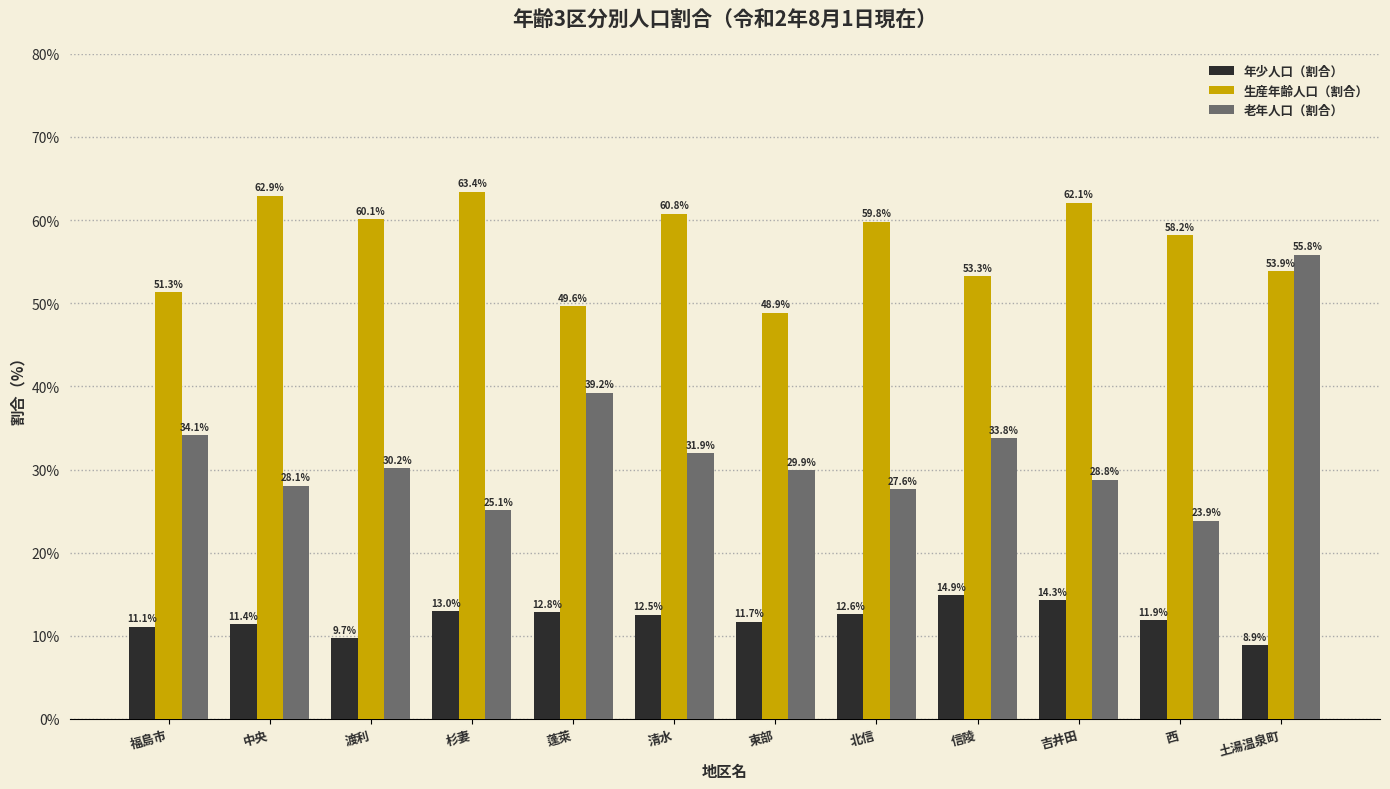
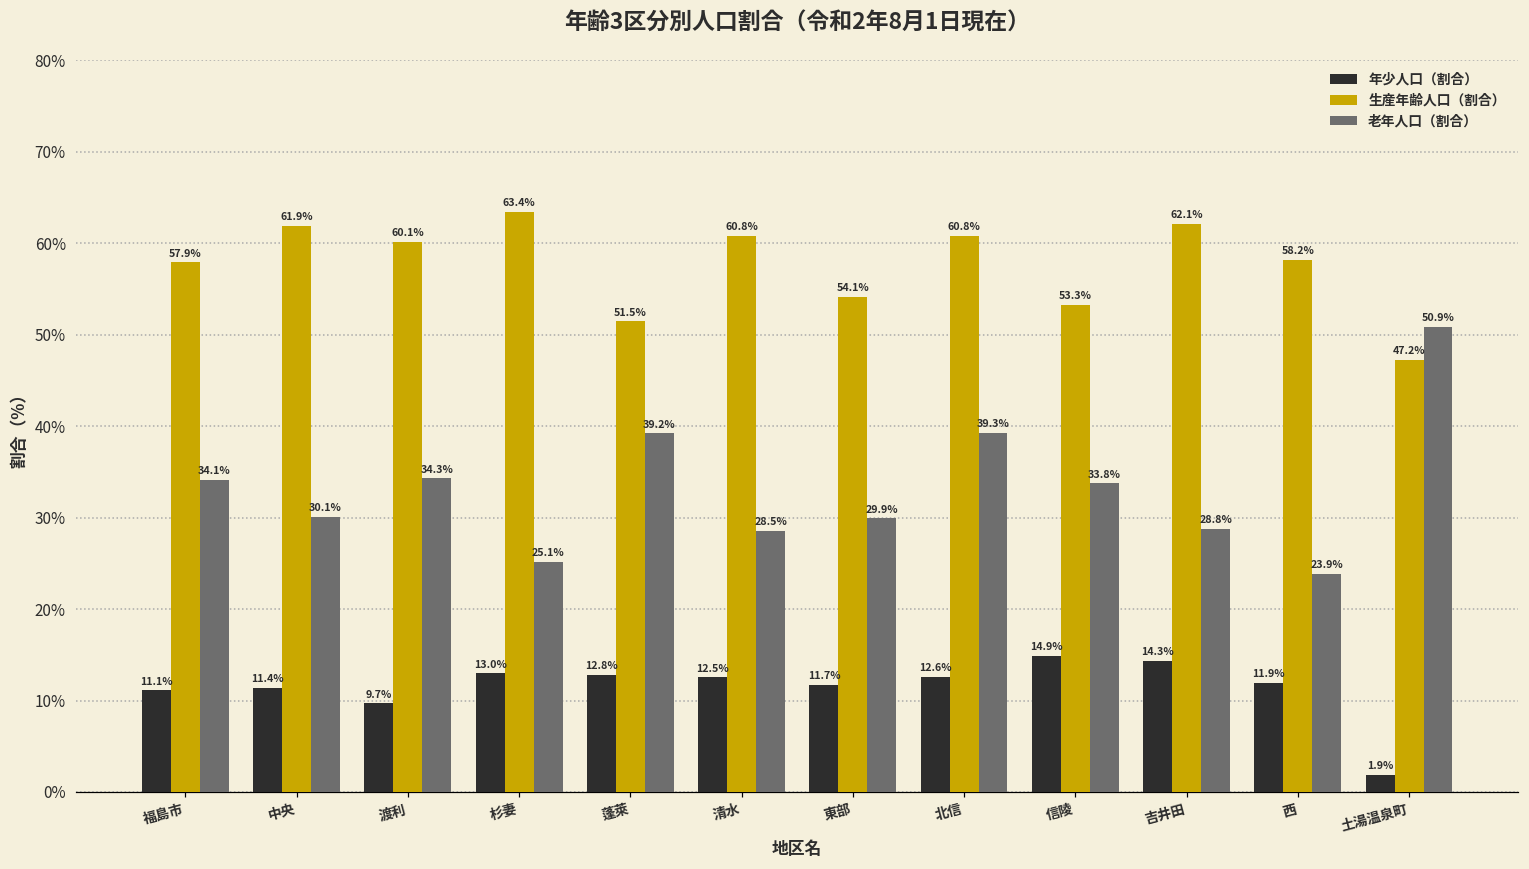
生産年齢人口（割合）, 福島市: 51.3% -> 57.9%
生産年齢人口（割合）, 中央: 62.9% -> 61.9%
老年人口（割合）, 中央: 28.1% -> 30.1%
老年人口（割合）, 渡利: 30.2% -> 34.3%
生産年齢人口（割合）, 蓬萊: 49.6% -> 51.5%
老年人口（割合）, 清水: 31.9% -> 28.5%
生産年齢人口（割合）, 東部: 48.9% -> 54.1%
生産年齢人口（割合）, 北信: 59.8% -> 60.8%
老年人口（割合）, 北信: 27.6% -> 39.3%
年少人口（割合）, 土湯温泉町: 8.9% -> 1.9%
生産年齢人口（割合）, 土湯温泉町: 53.9% -> 47.2%
老年人口（割合）, 土湯温泉町: 55.8% -> 50.9%
